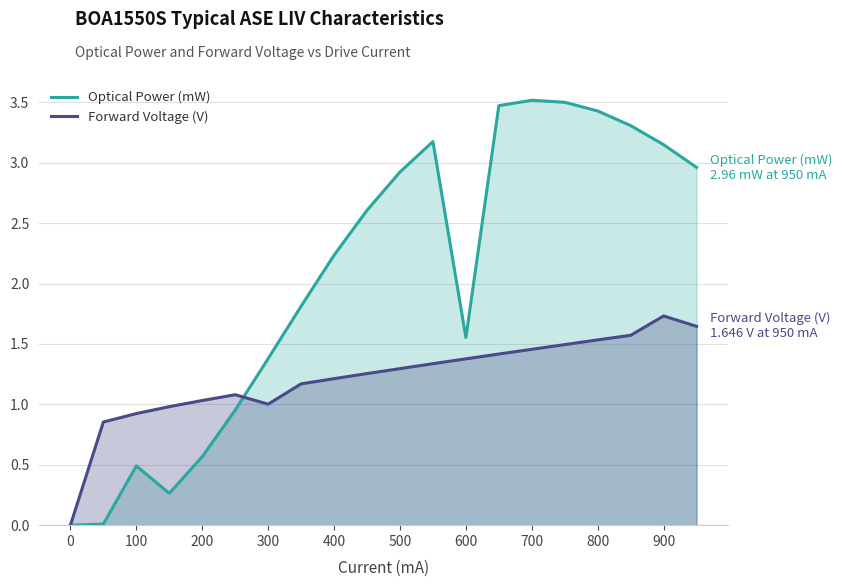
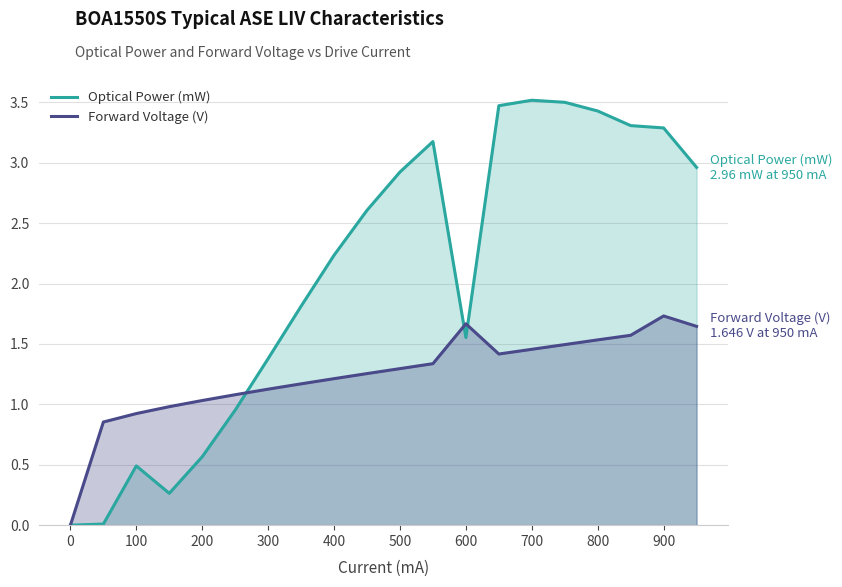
Forward Voltage (V), 300: 1.00 -> 1.13
Forward Voltage (V), 600: 1.38 -> 1.67
Optical Power (mW), 900: 3.15 -> 3.29
